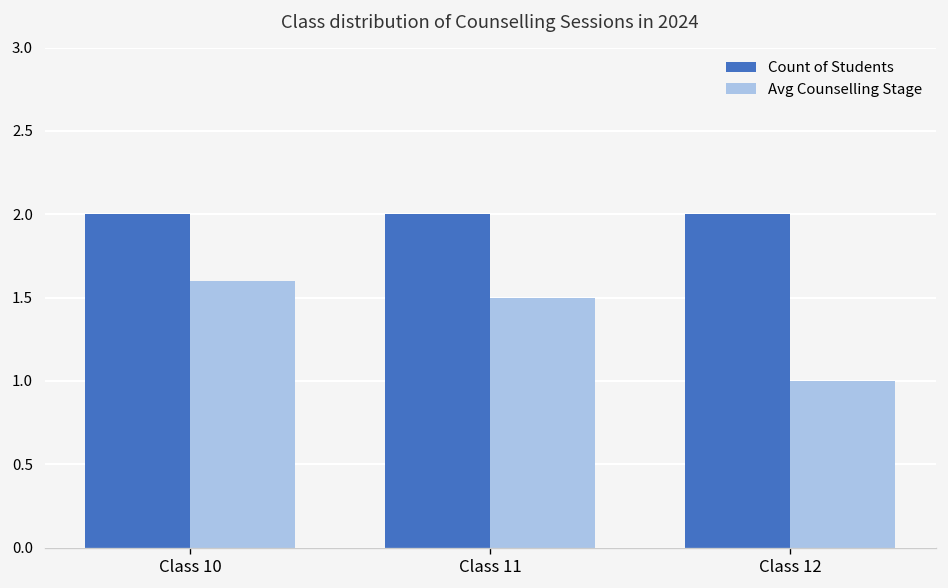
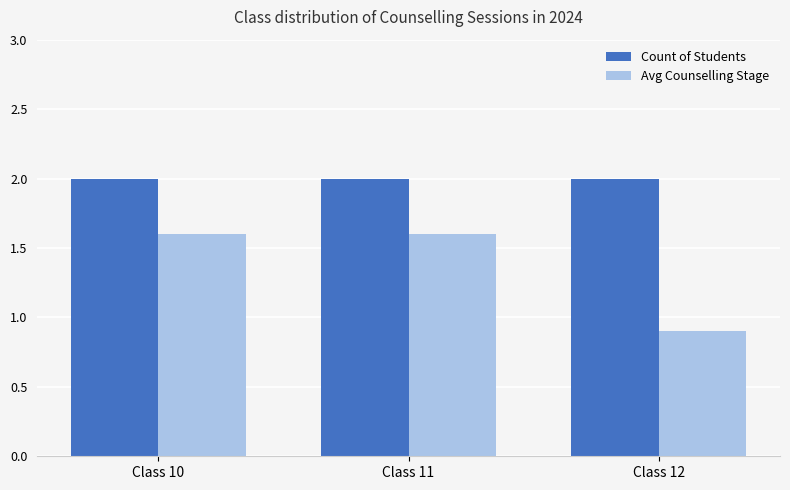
Avg Counselling Stage, Class 11: 1.5 -> 1.6
Avg Counselling Stage, Class 12: 1.0 -> 0.9
